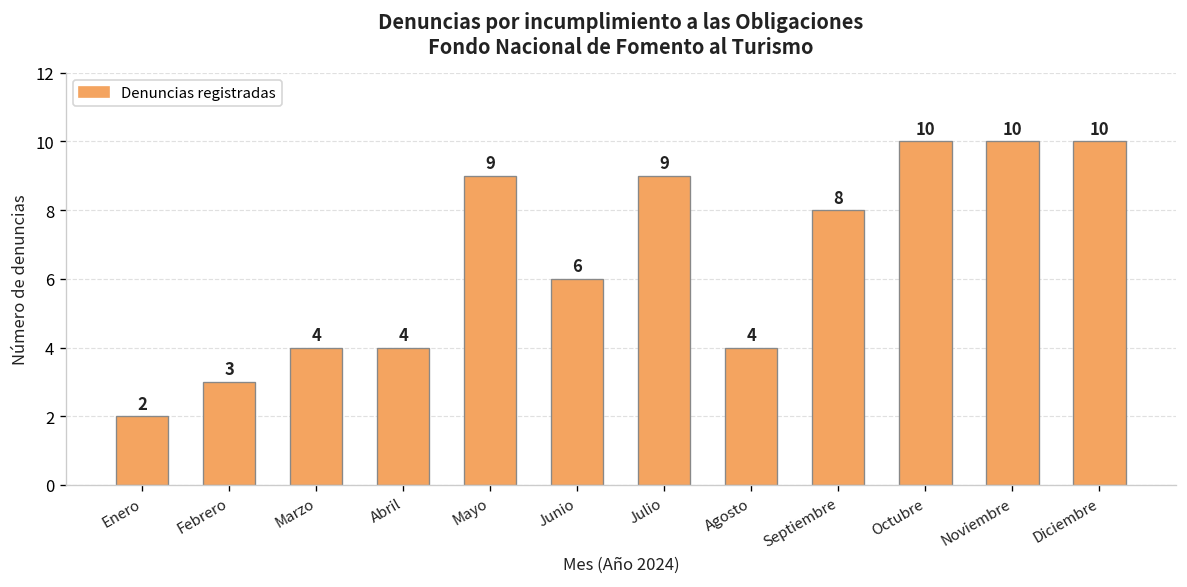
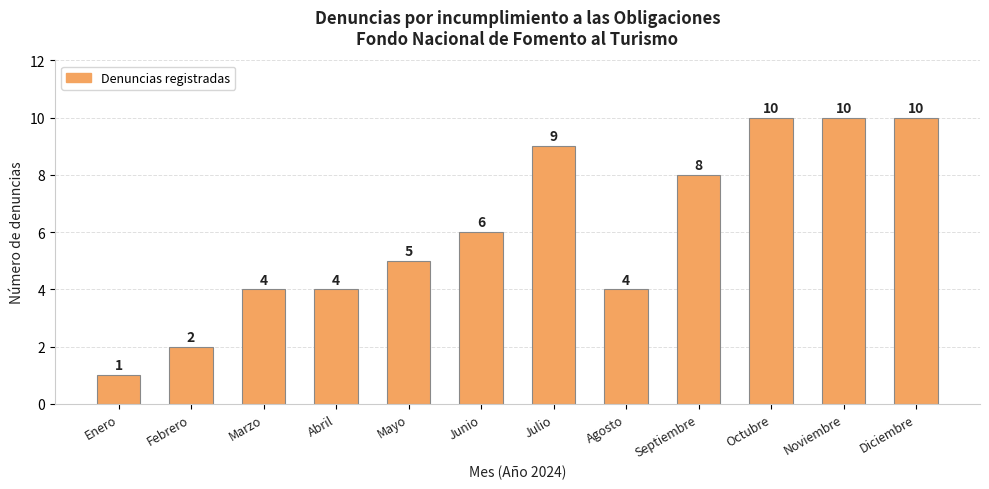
Enero: 2 -> 1
Febrero: 3 -> 2
Mayo: 9 -> 5
